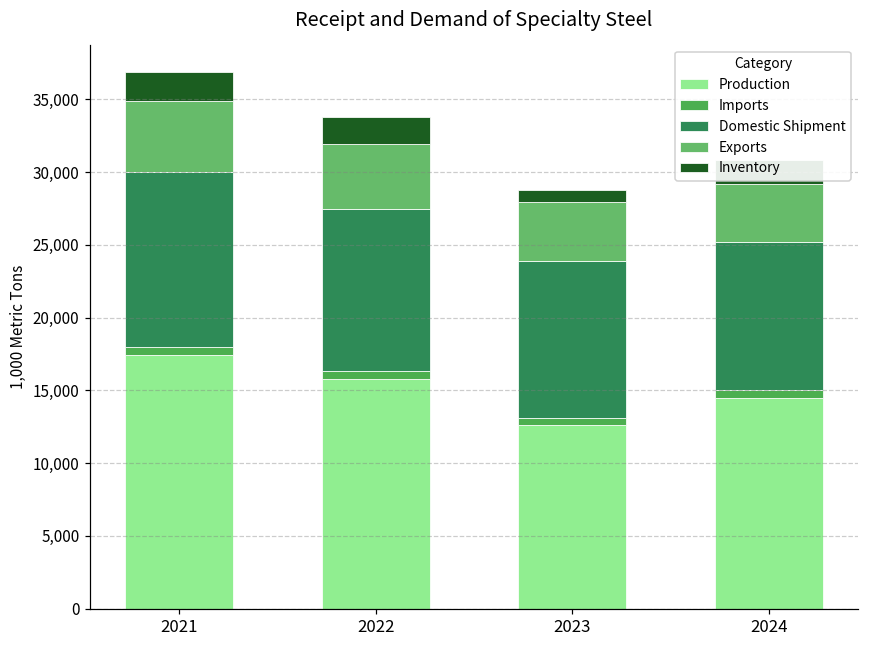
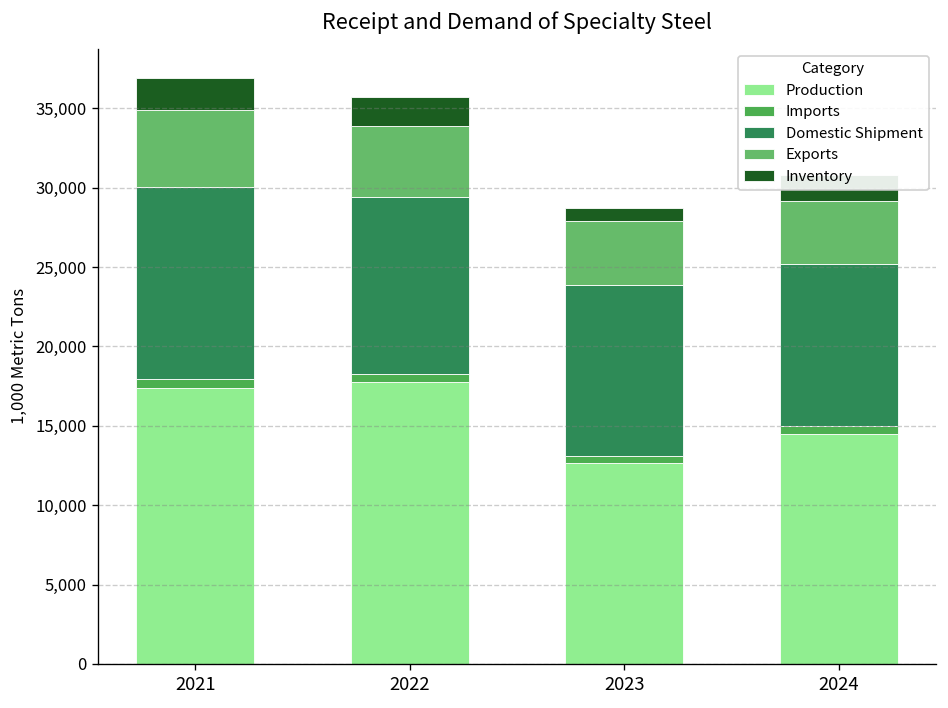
Production, 2022: 15,800 -> 17,700
